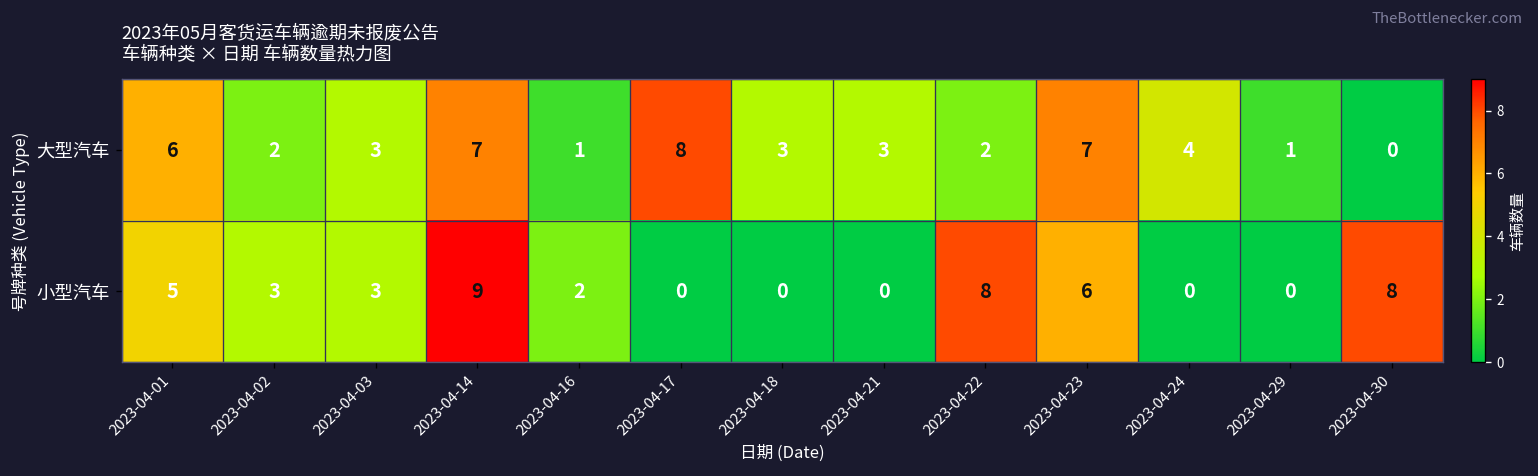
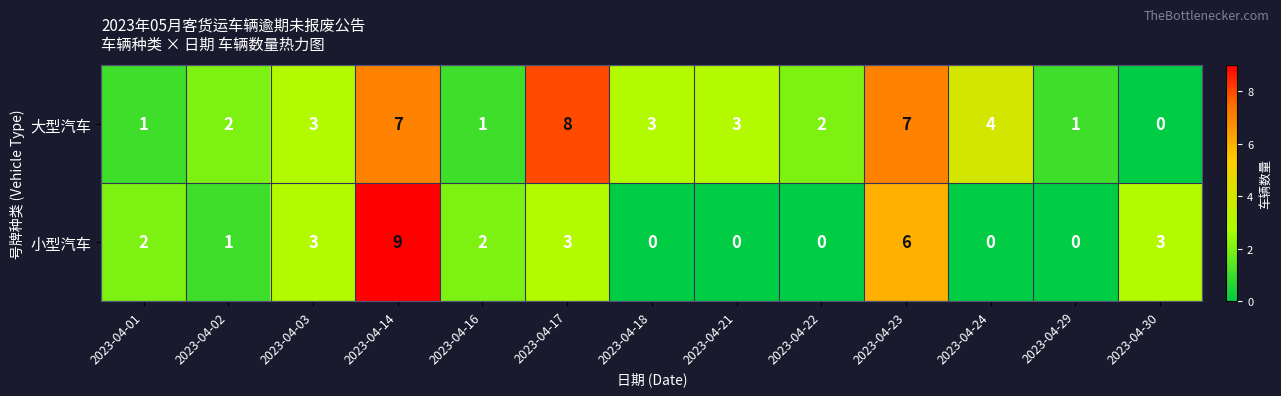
大型汽车, 2023-04-01: 6 -> 1
小型汽车, 2023-04-01: 5 -> 2
小型汽车, 2023-04-02: 3 -> 1
小型汽车, 2023-04-17: 0 -> 3
小型汽车, 2023-04-22: 8 -> 0
小型汽车, 2023-04-30: 8 -> 3
